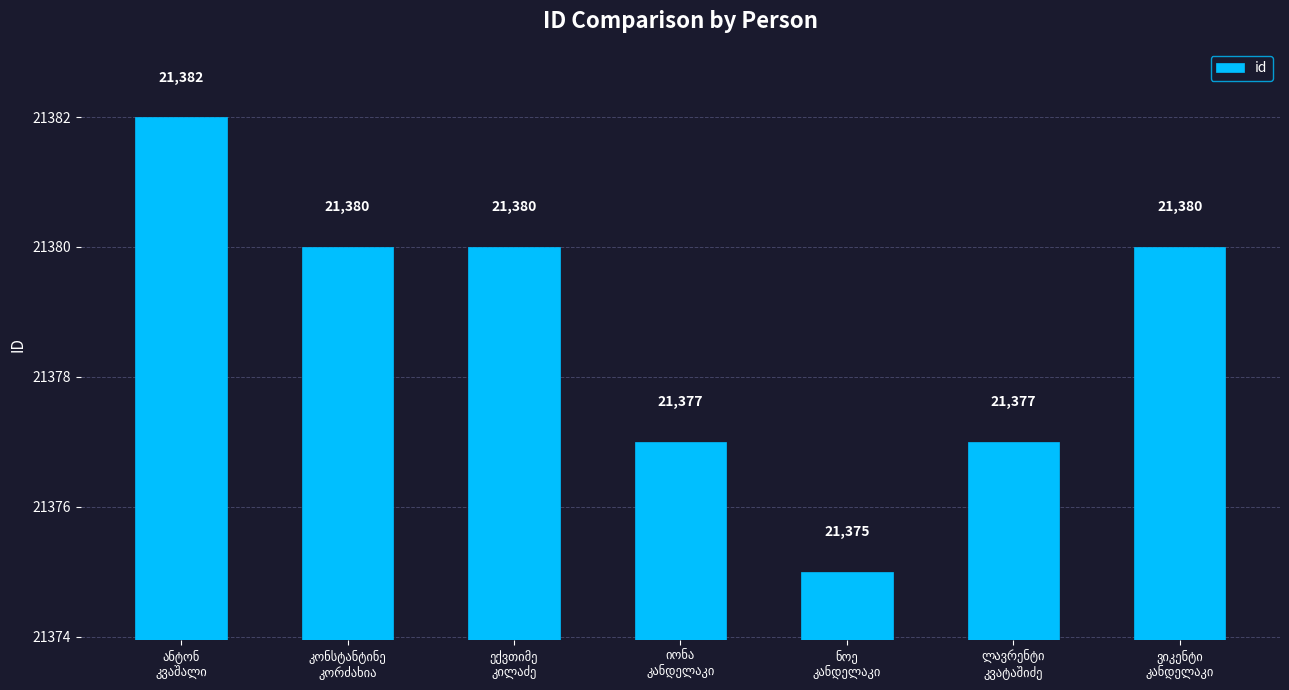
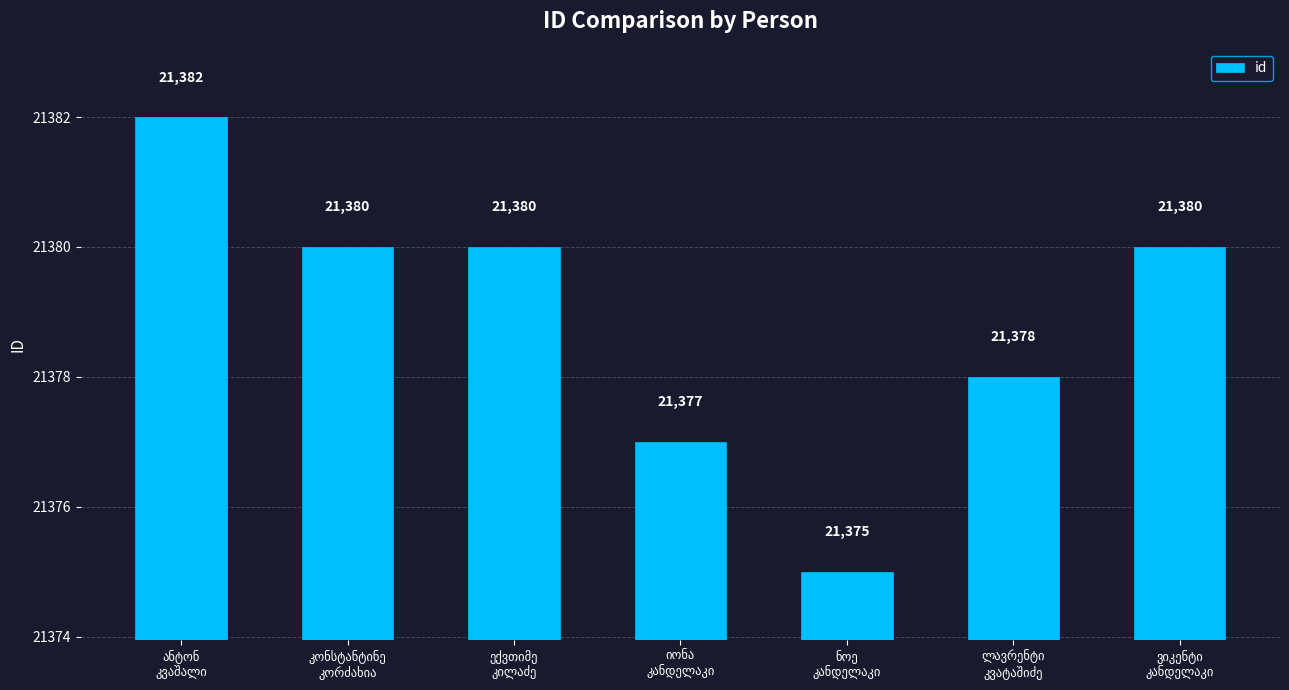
ლავრენტი კვატაშიძე: 21,377 -> 21,378
